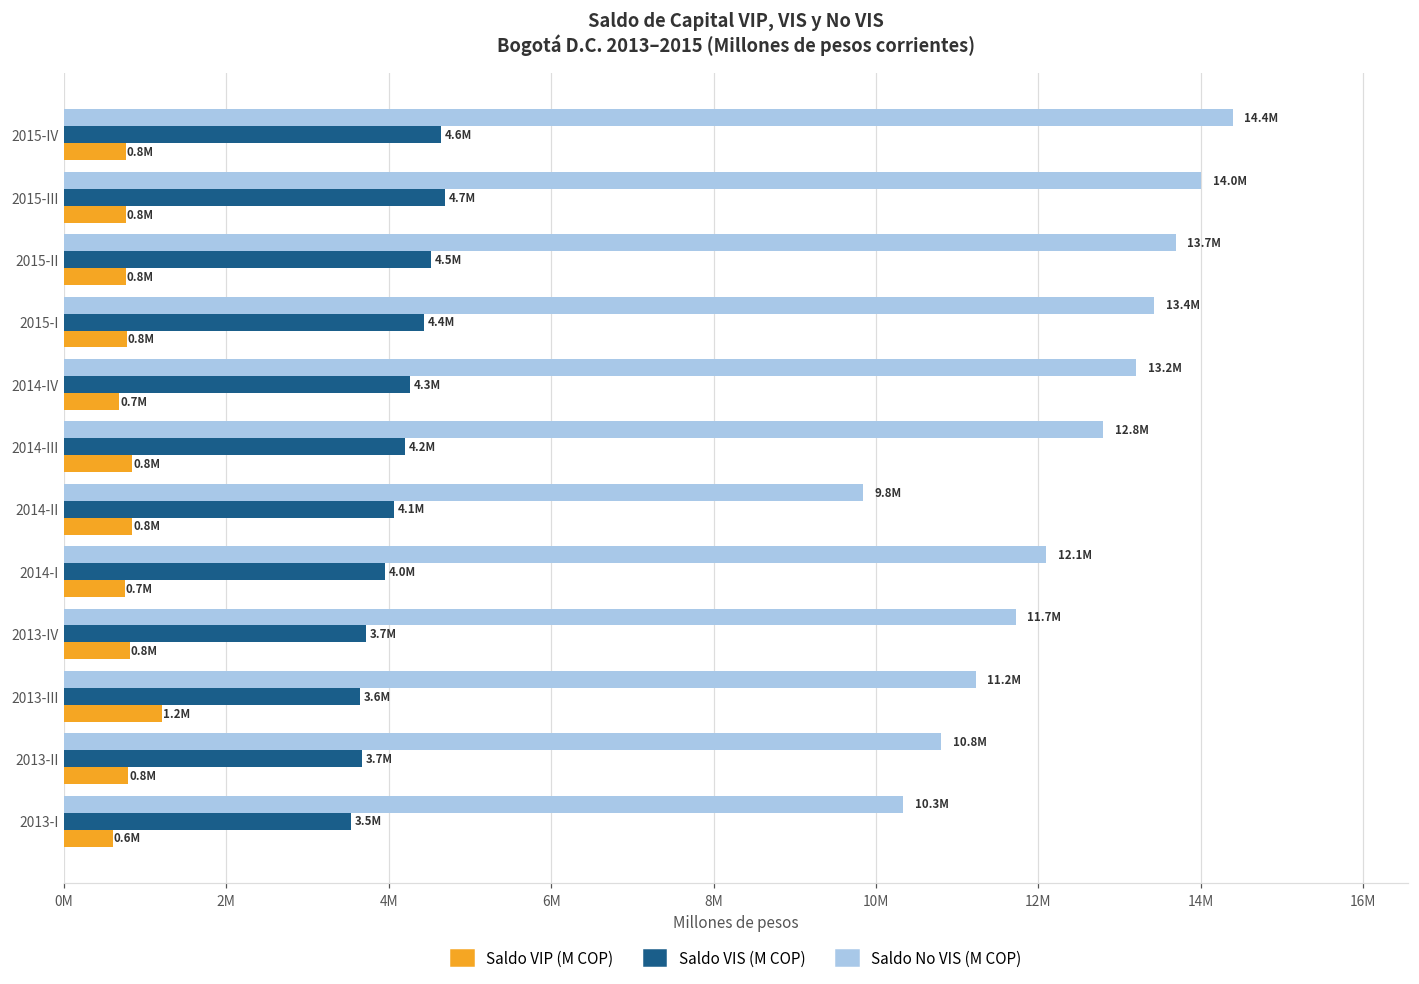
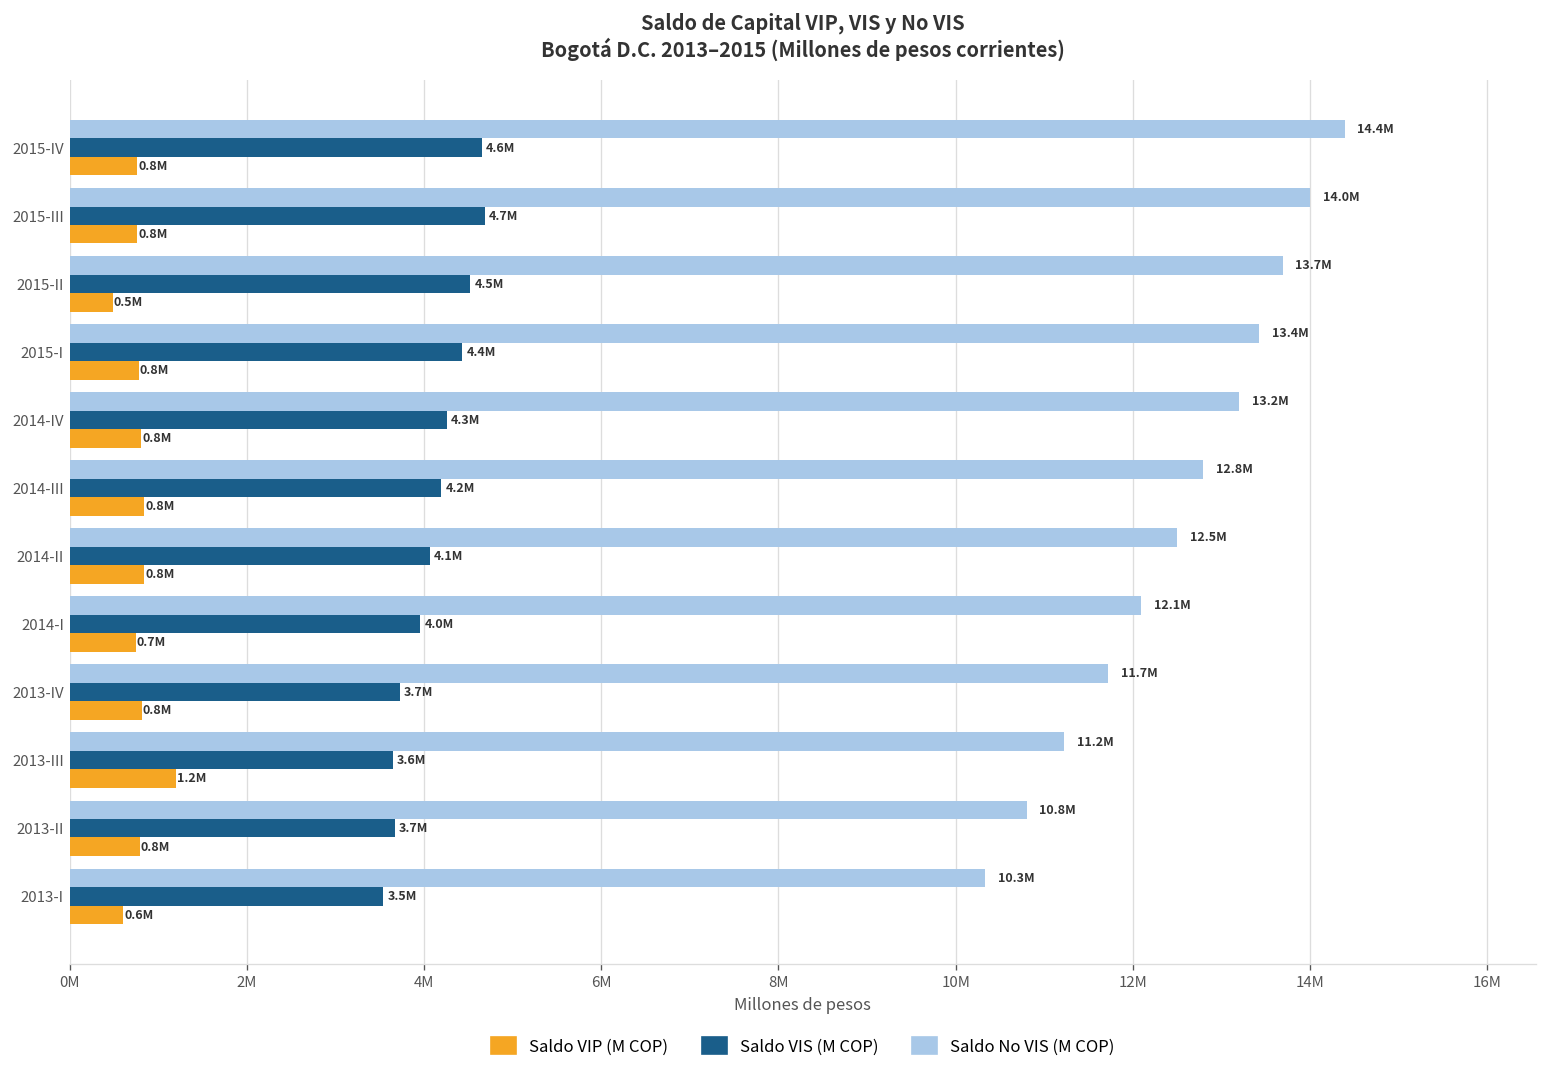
Saldo VIP (M COP), 2015-II: 0.8M -> 0.5M
Saldo VIP (M COP), 2014-IV: 0.7M -> 0.8M
Saldo No VIS (M COP), 2014-II: 9.8M -> 12.5M
